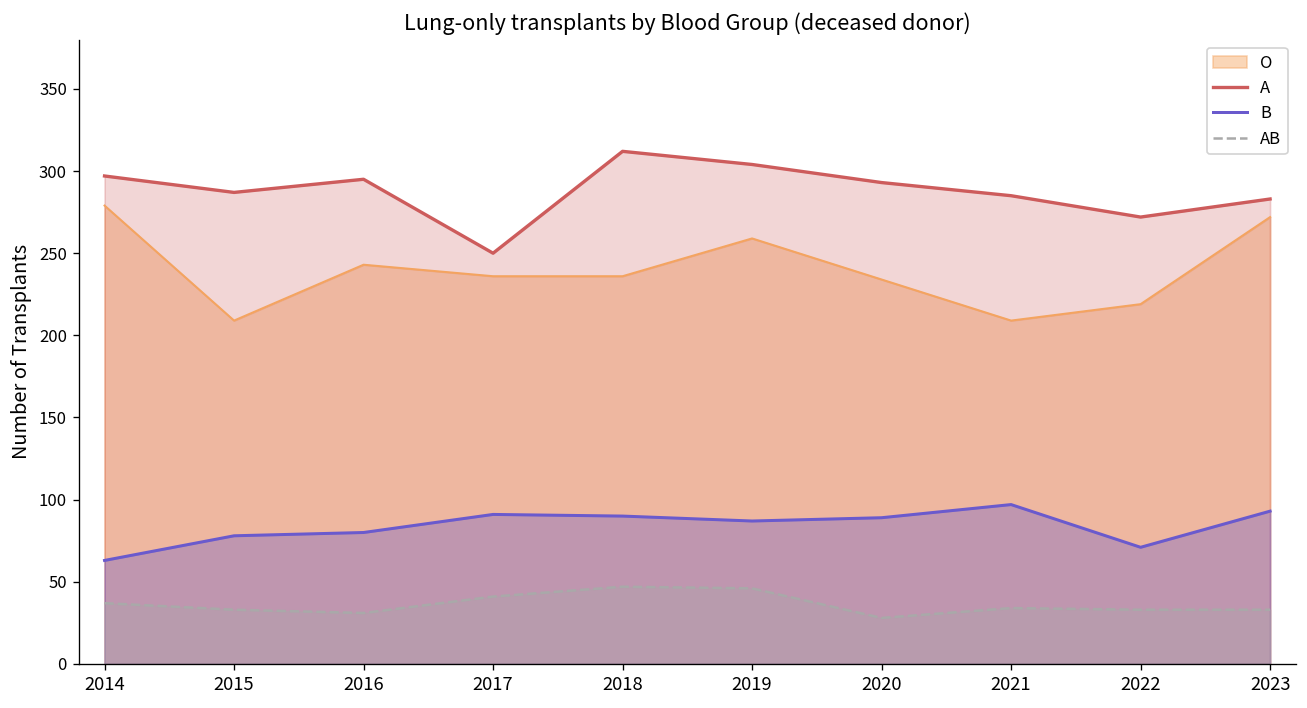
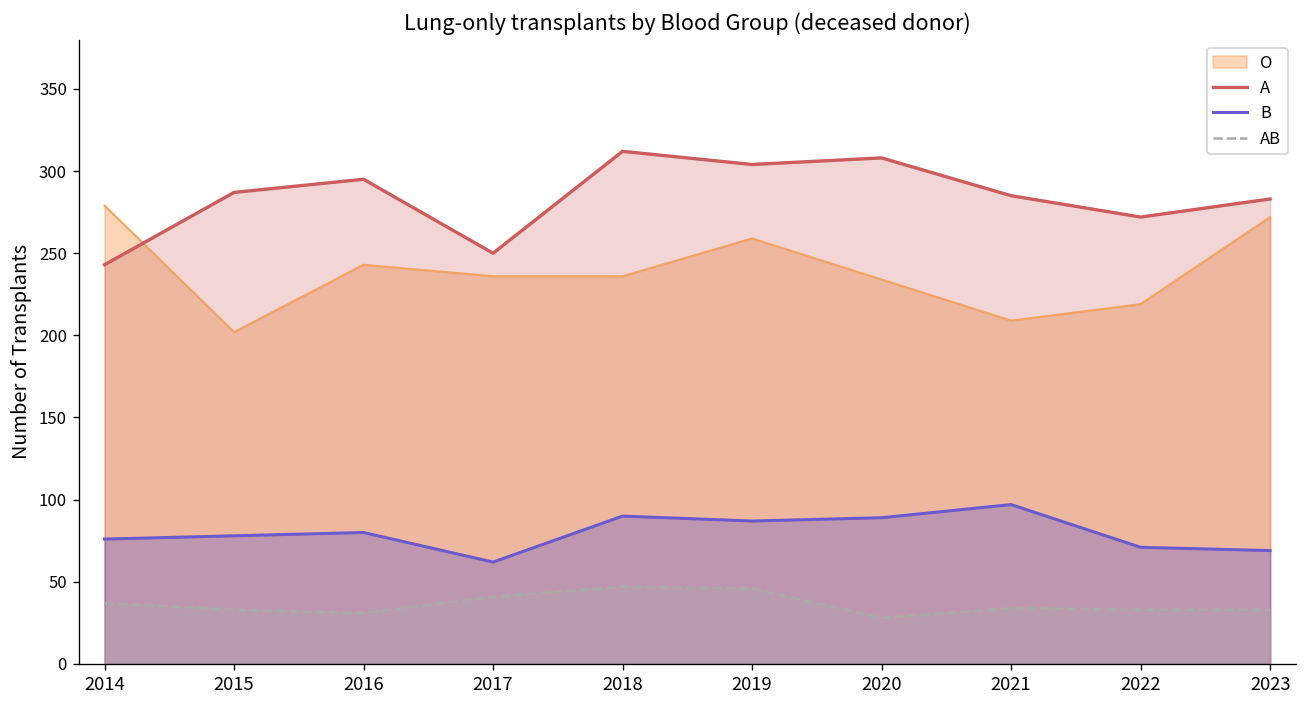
A, 2014: 297 -> 243
B, 2014: 63 -> 76
O, 2015: 209 -> 202
B, 2017: 91 -> 62
A, 2020: 293 -> 308
B, 2023: 93 -> 69
